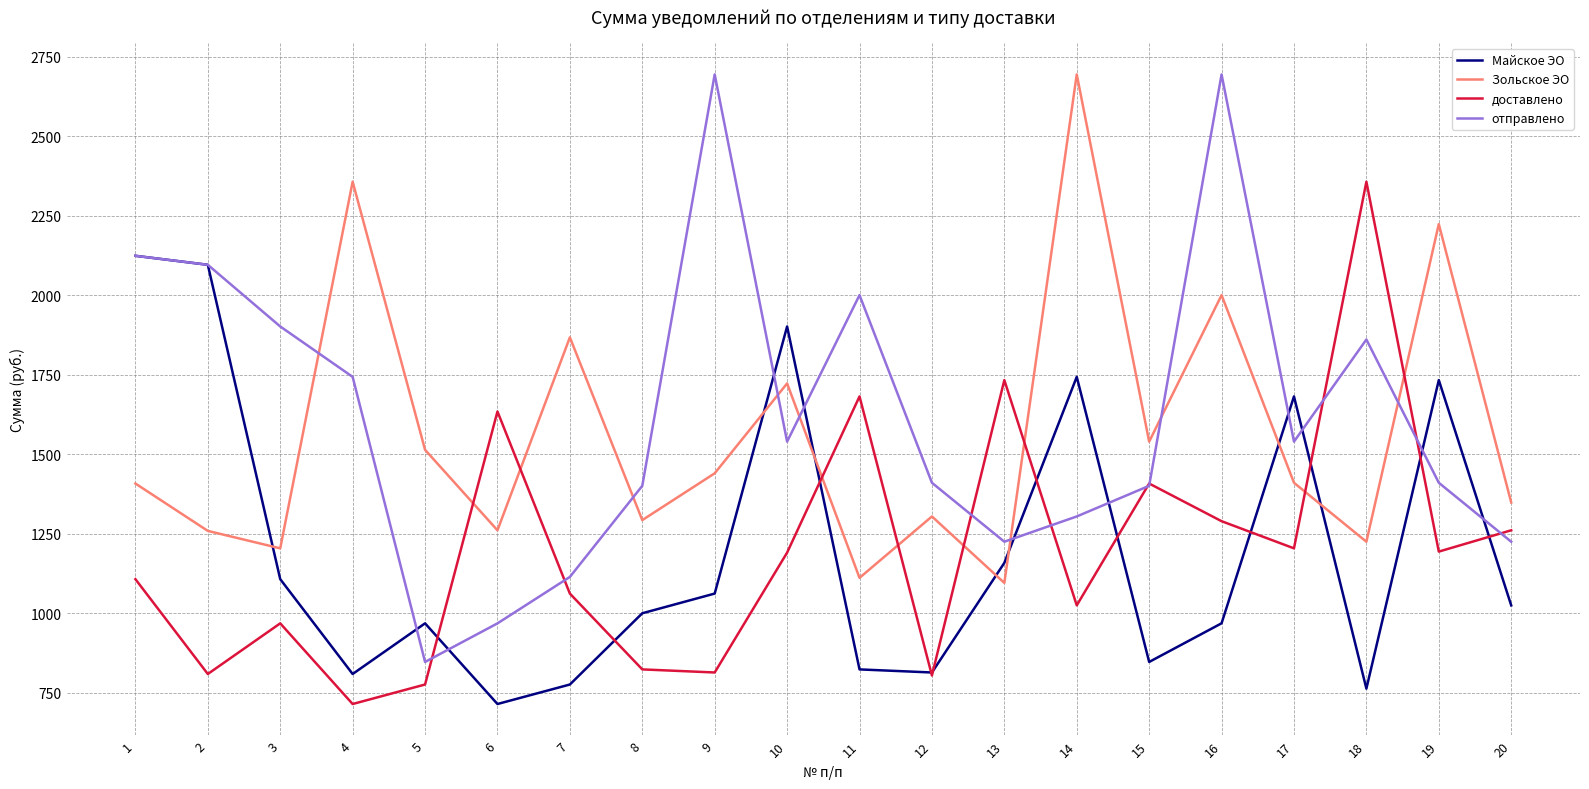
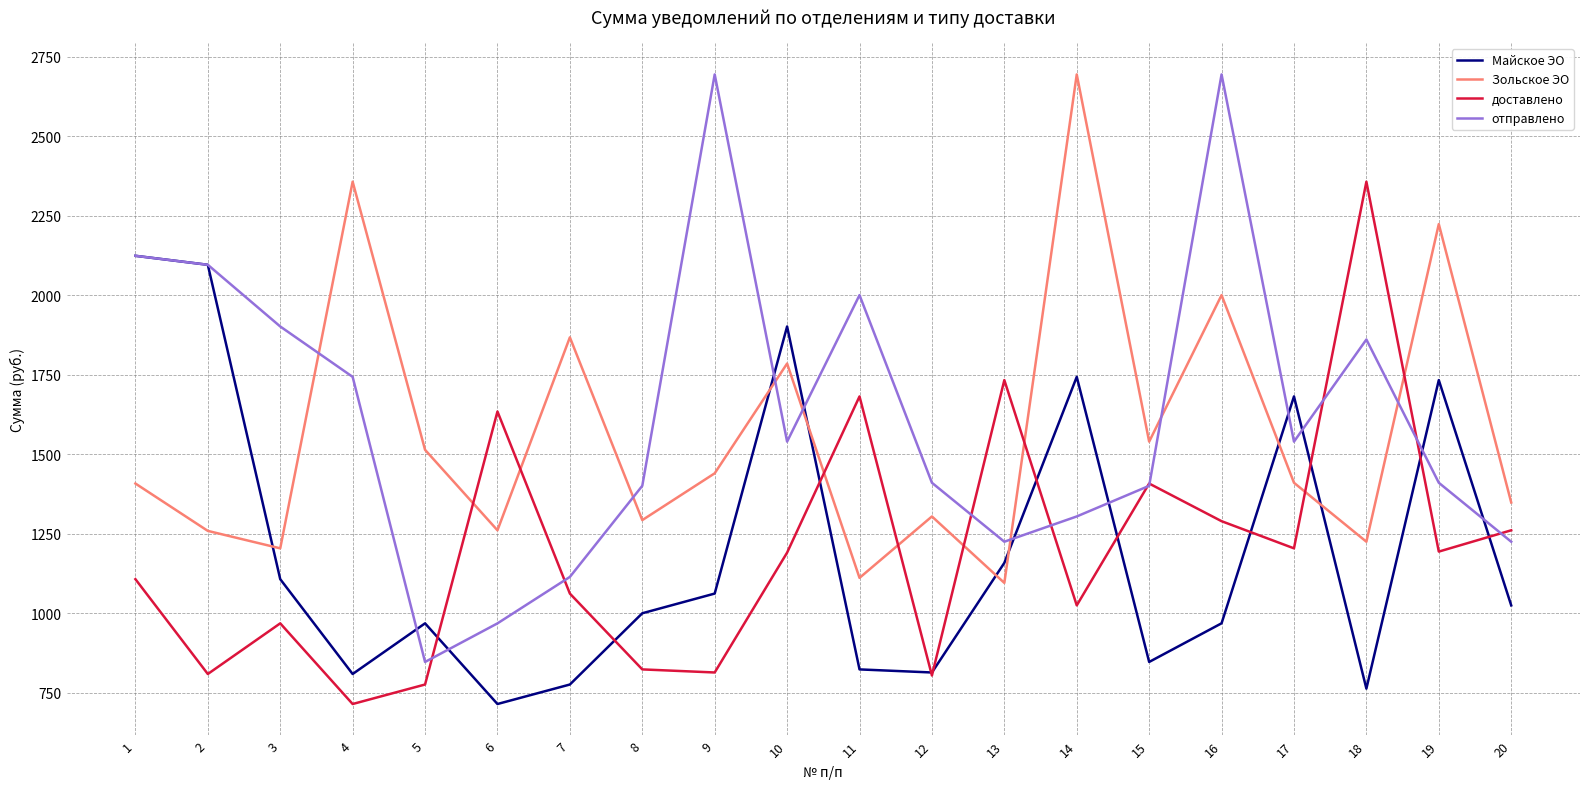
Зольское ЭО, 10: 1720 -> 1780
